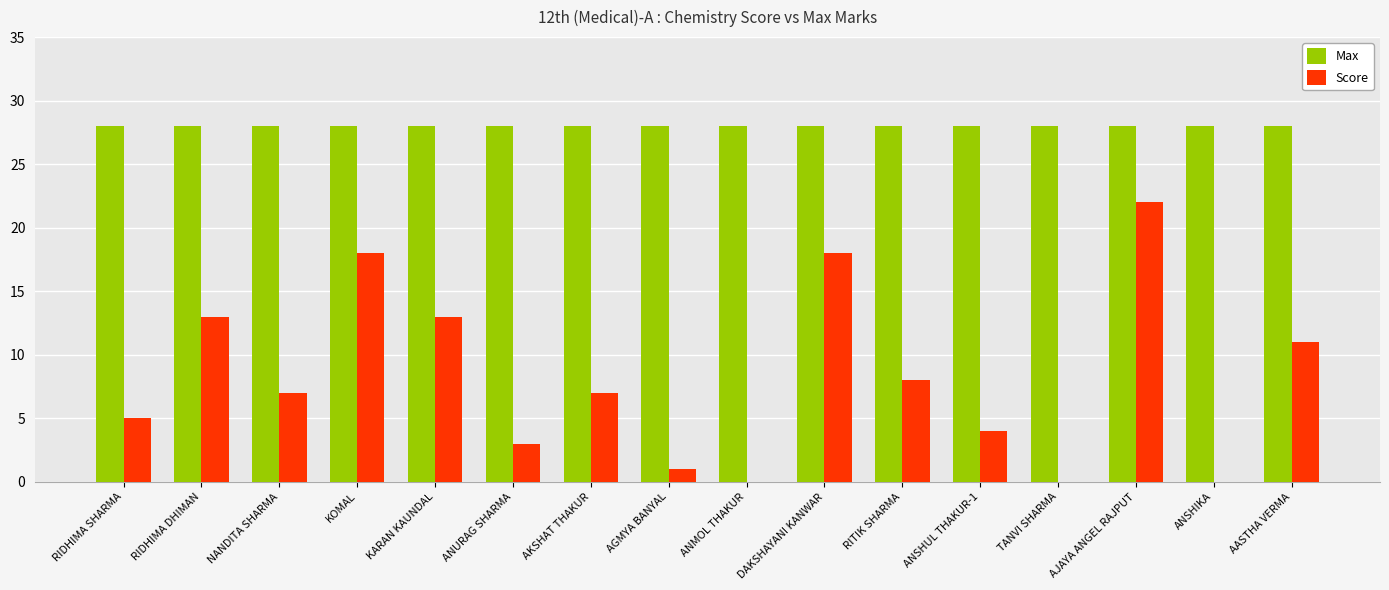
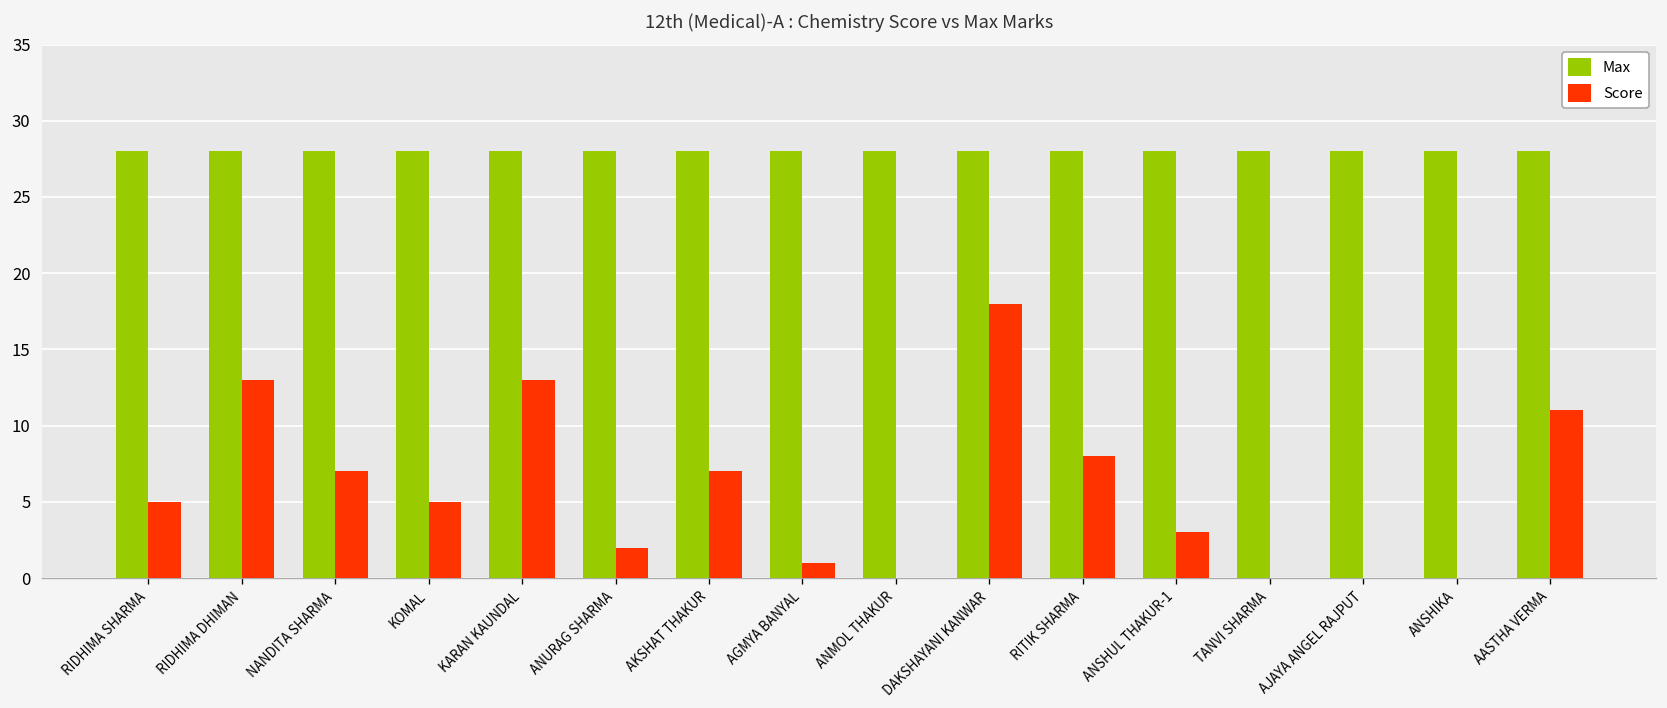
Score, KOMAL: 18 -> 5
Score, ANURAG SHARMA: 3 -> 2
Score, ANSHUL THAKUR-1: 4 -> 3
Score, AJAYA ANGEL RAJPUT: 22 -> 0
